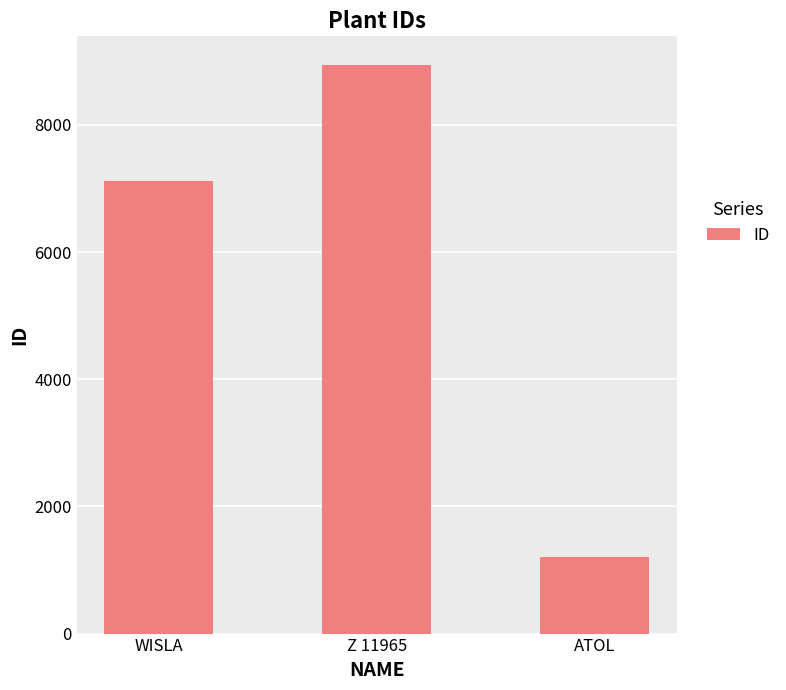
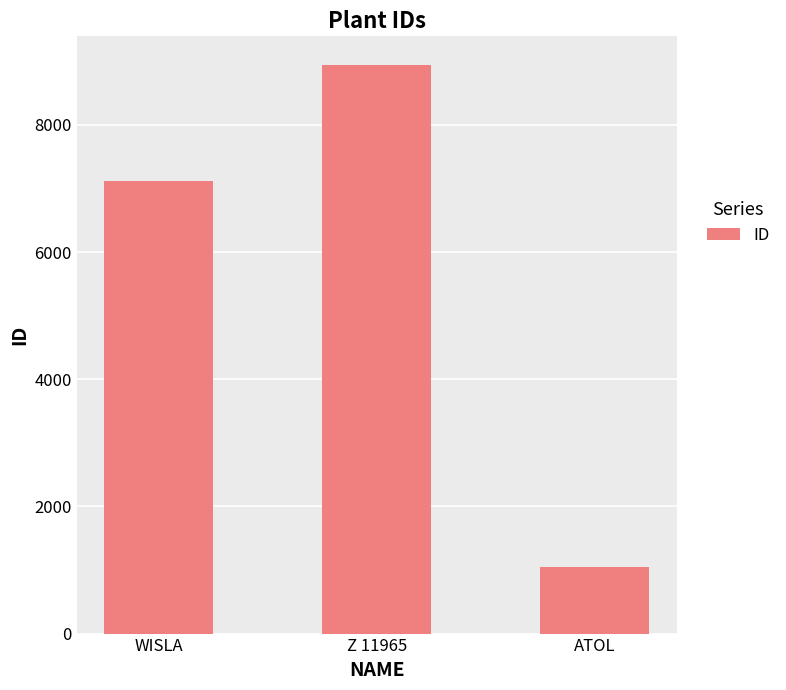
ATOL: 1200 -> 1100
